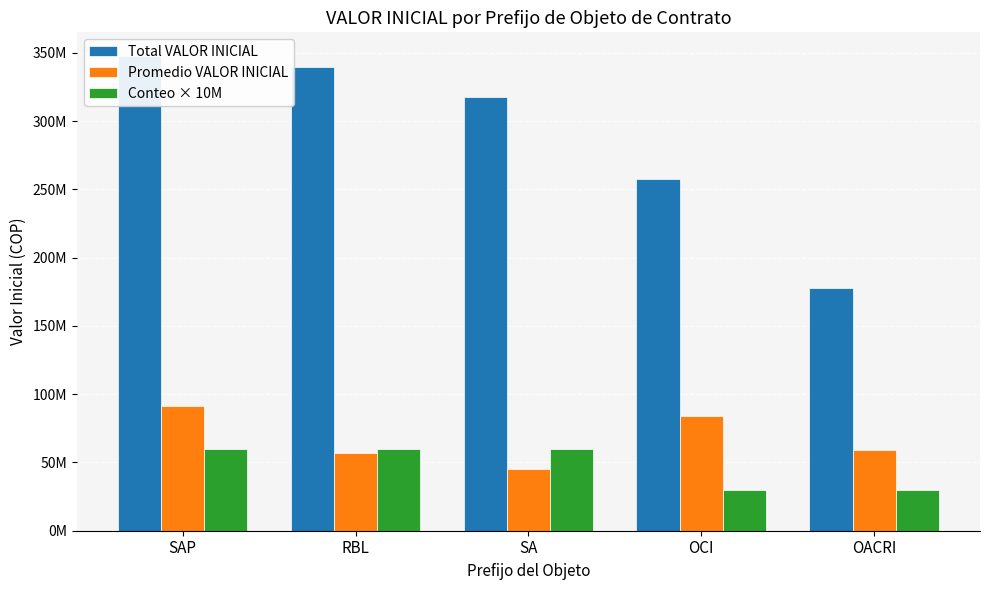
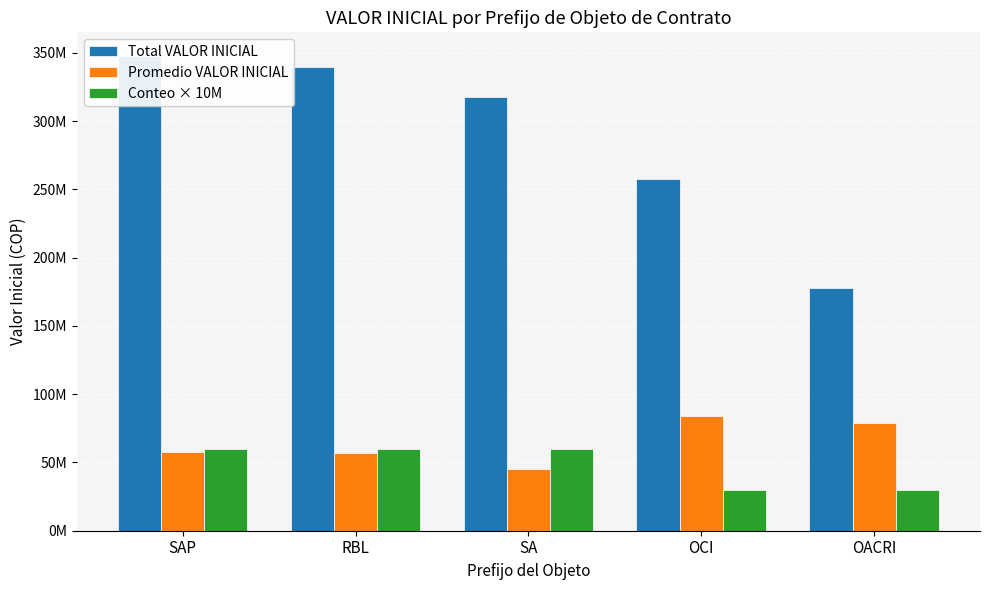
Promedio VALOR INICIAL, SAP: 91000000 -> 58000000
Promedio VALOR INICIAL, OACRI: 59000000 -> 79000000
